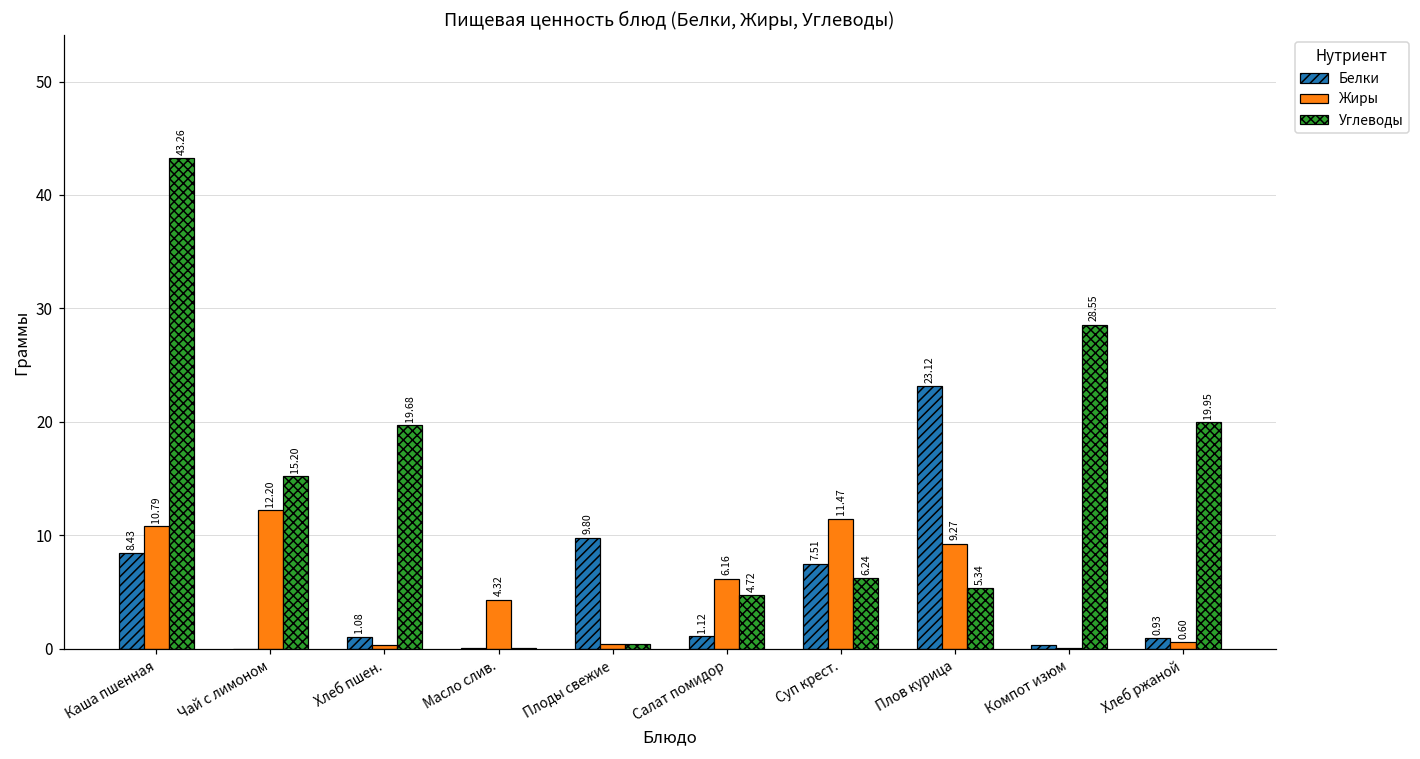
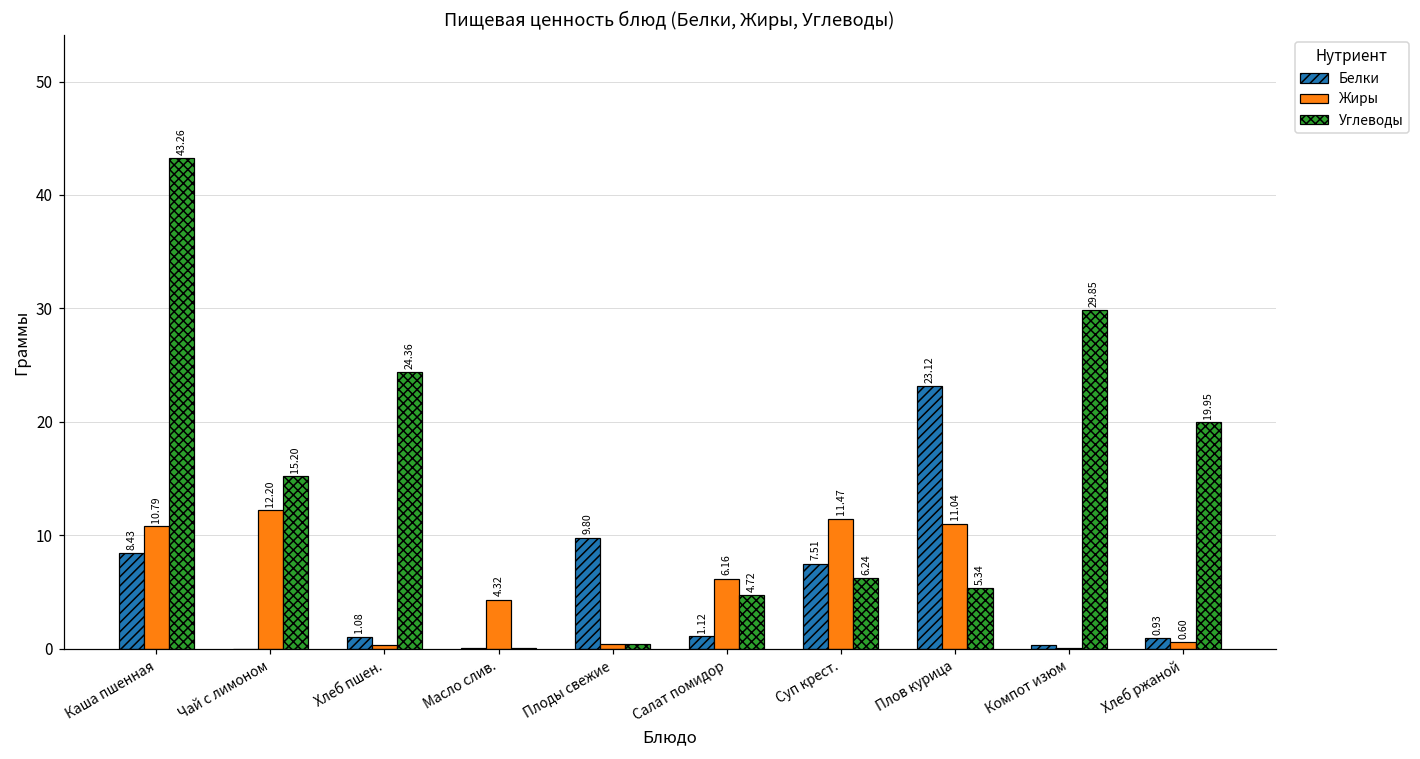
Углеводы, Хлеб пшен.: 19.68 -> 24.36
Жиры, Плов курица: 9.27 -> 11.04
Углеводы, Компот изюм: 28.55 -> 29.85
